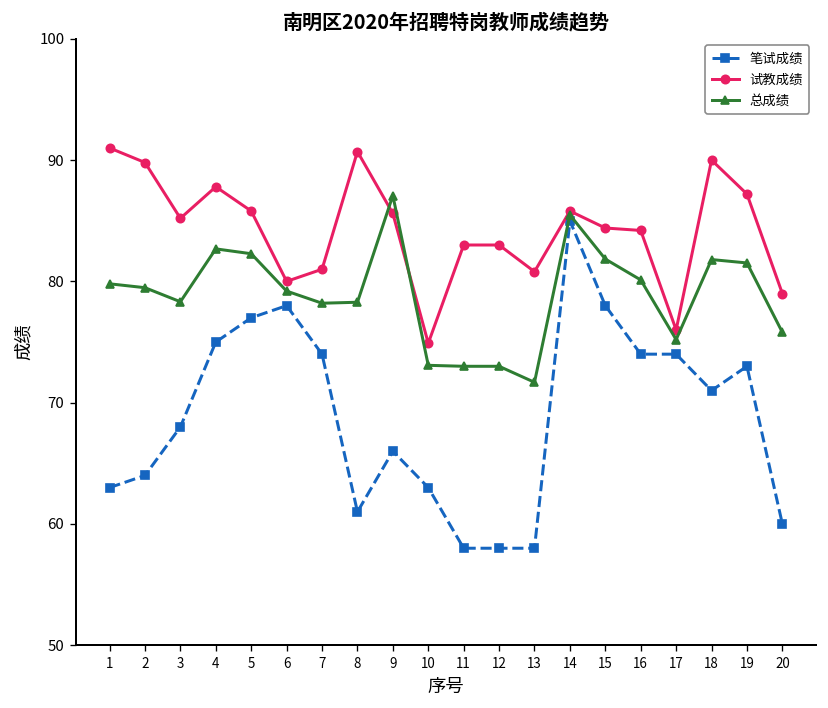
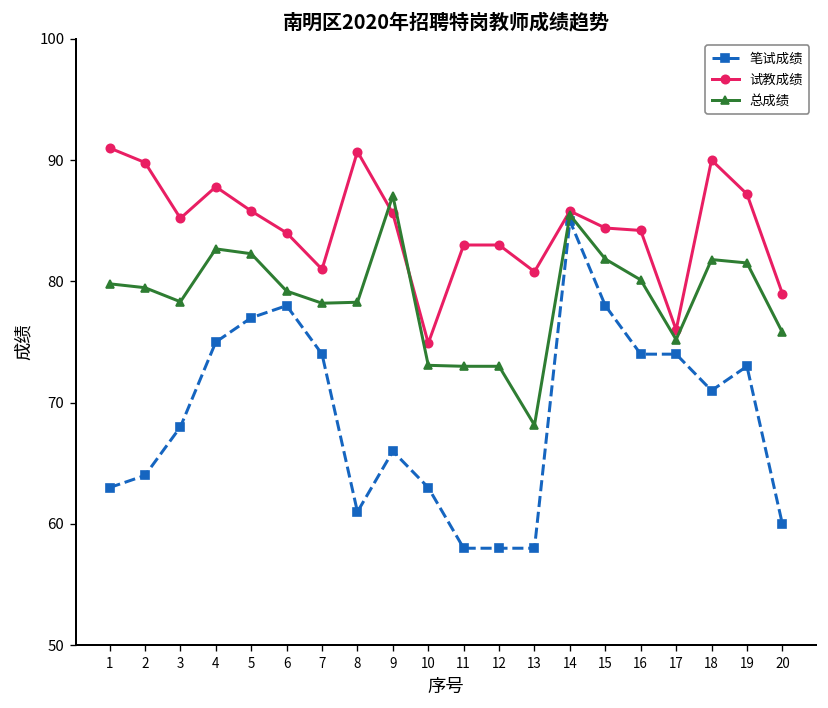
试教成绩, 6: 80 -> 84
总成绩, 13: 71.7 -> 68.2
